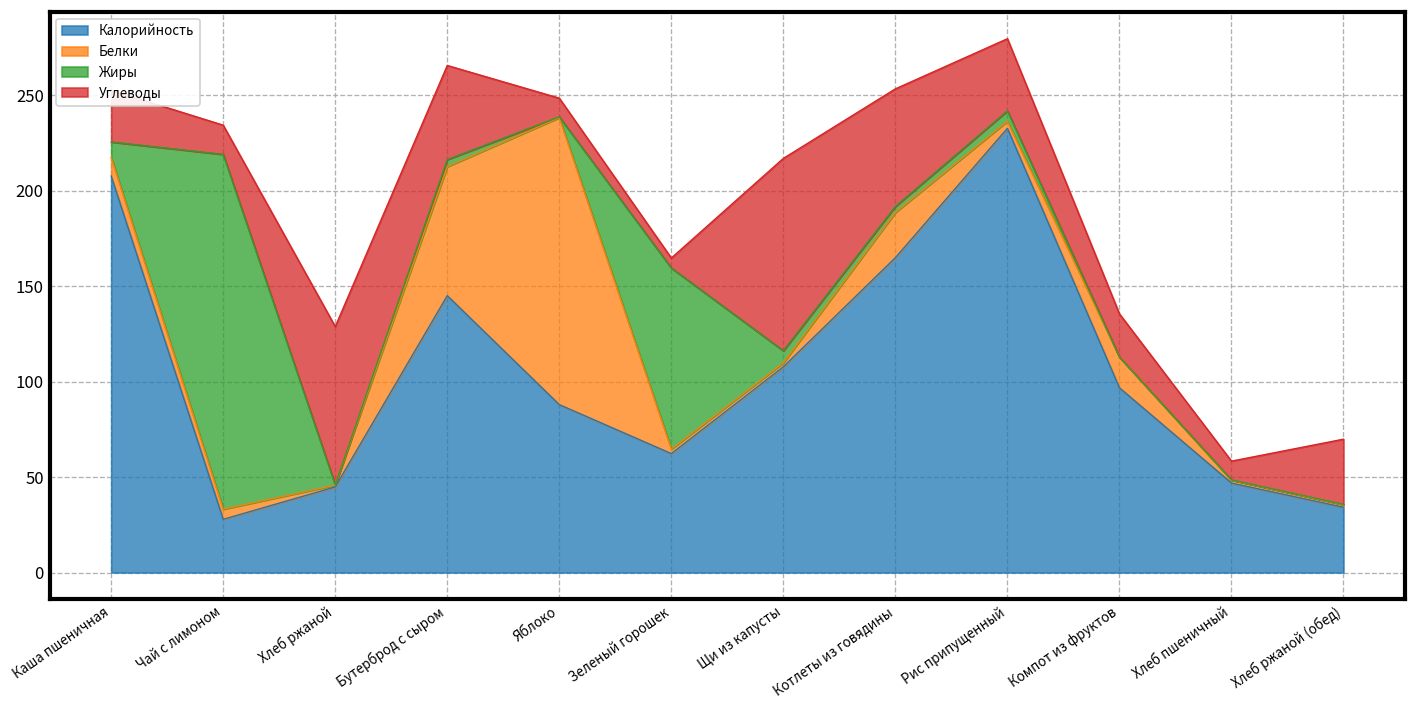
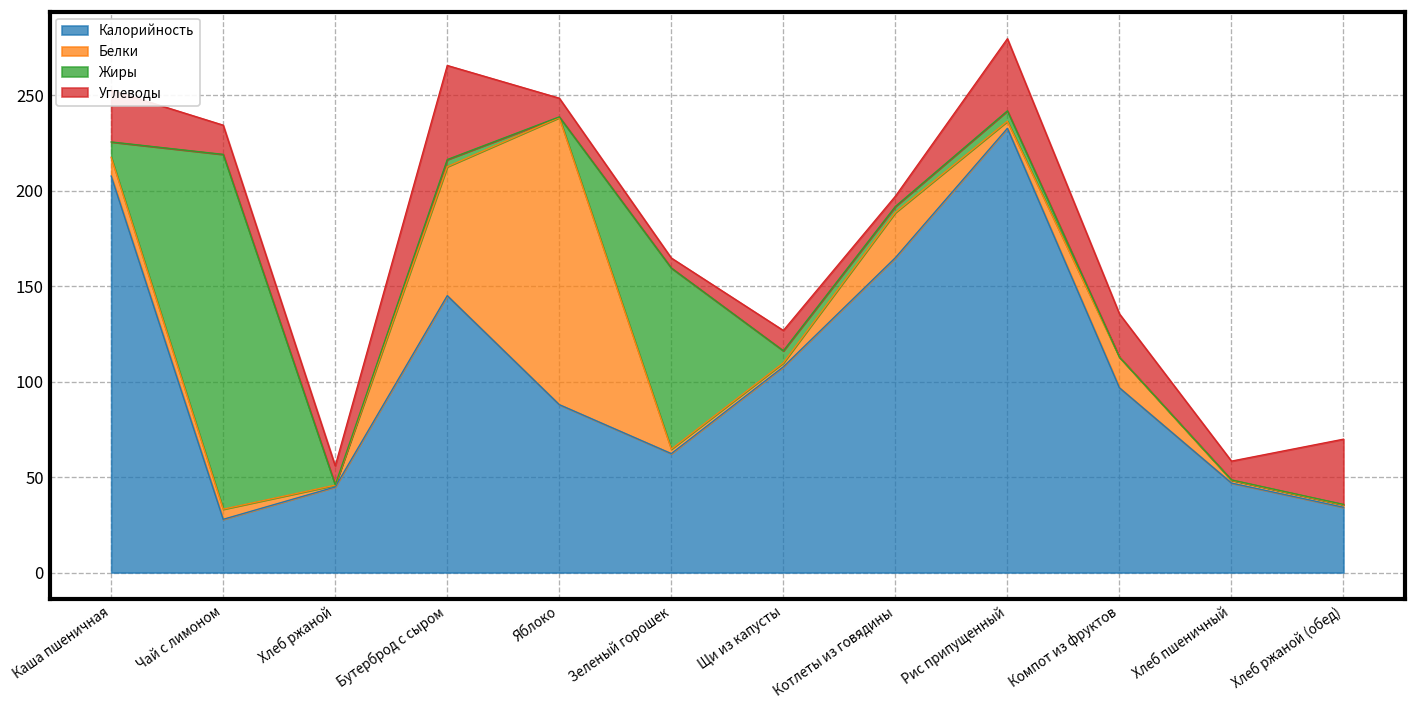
Углеводы, Хлеб ржаной: 83 -> 10
Углеводы, Щи из капусты: 101 -> 11
Углеводы, Котлеты из говядины: 62 -> 5
